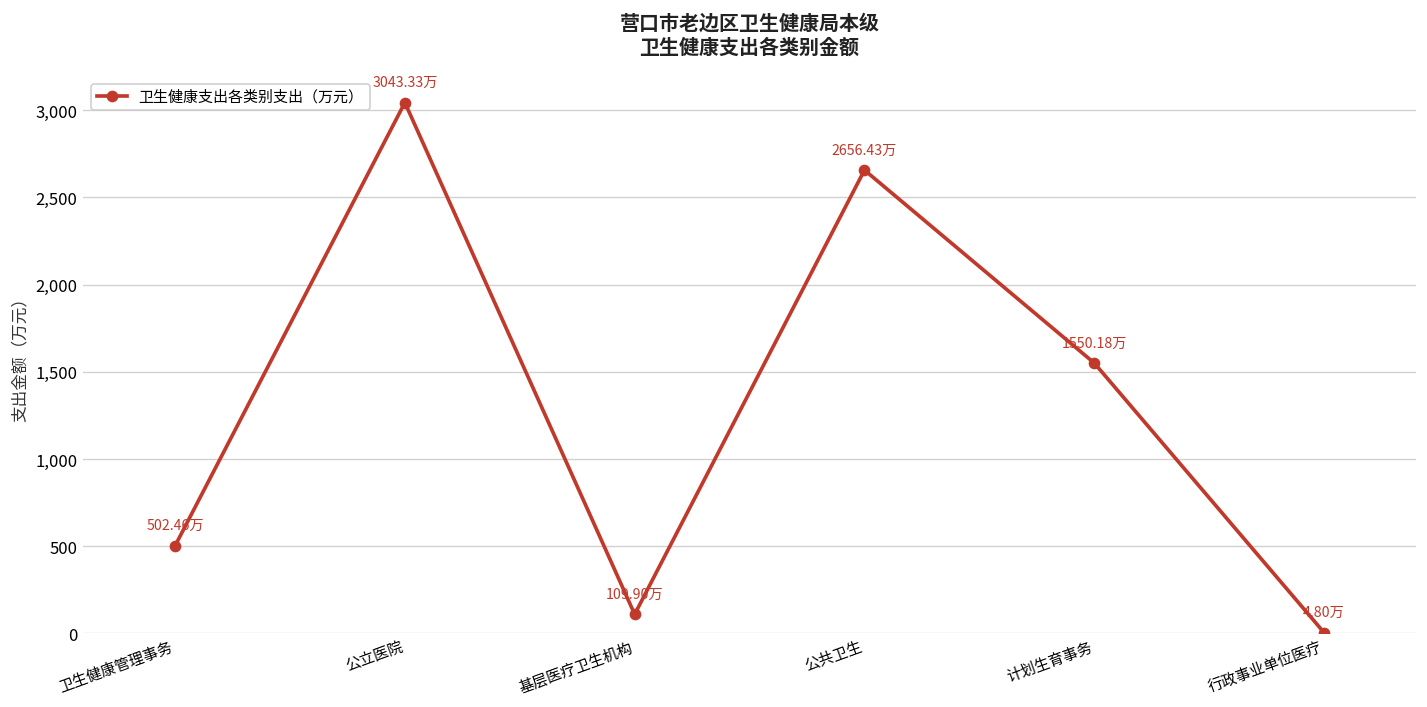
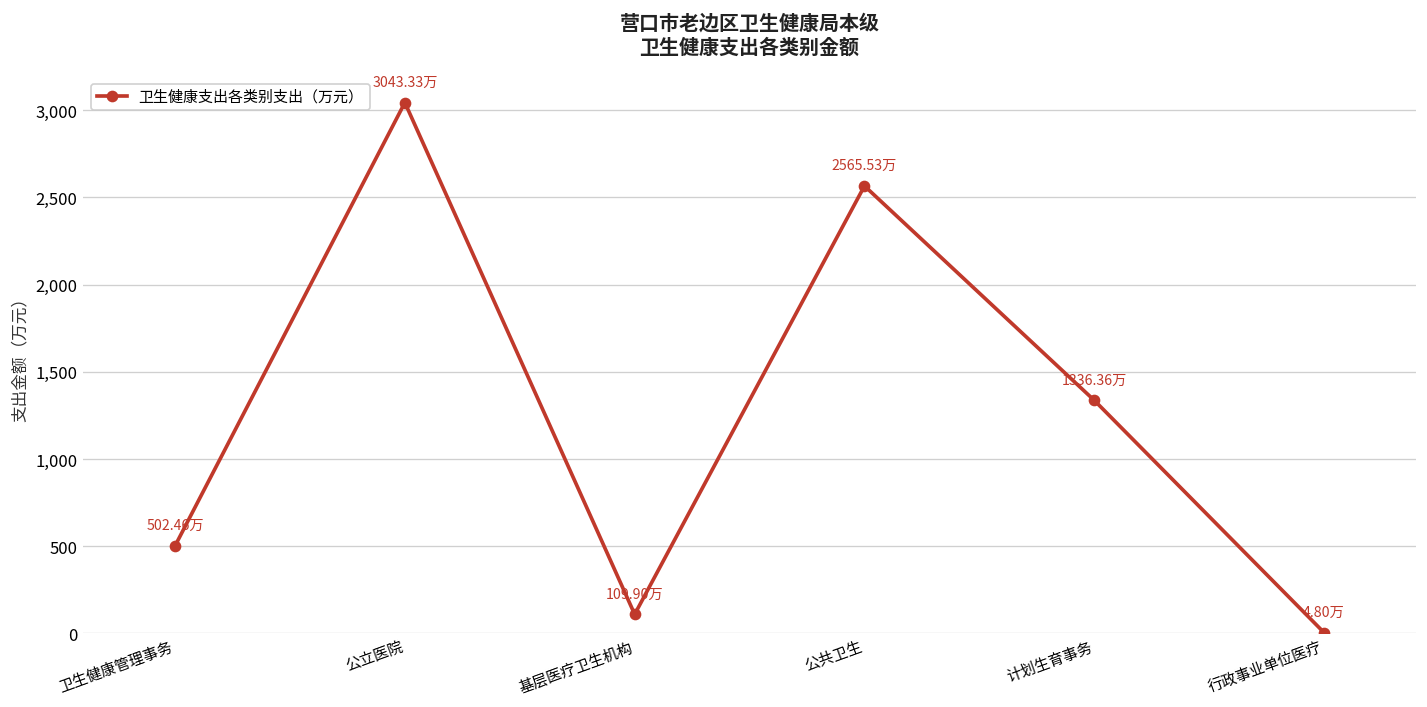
公共卫生: 2656.43万 -> 2565.53万
计划生育事务: 1550.18万 -> 1336.36万
